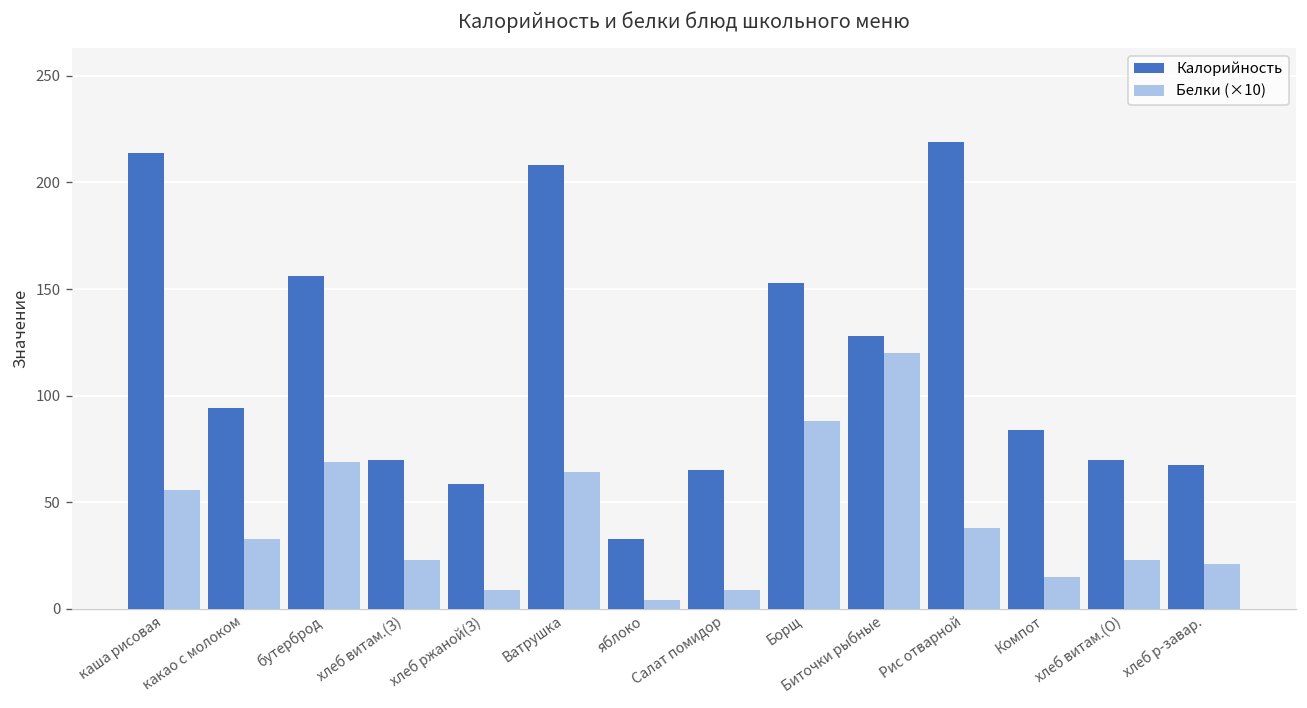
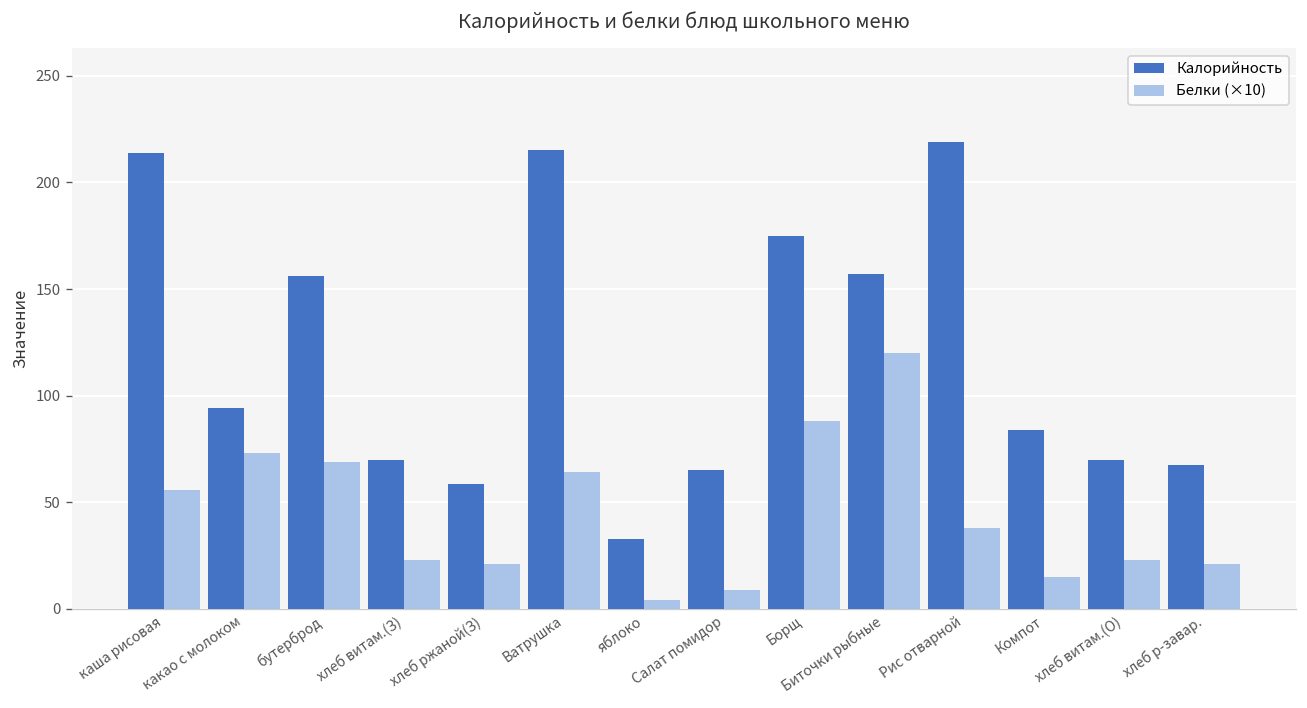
Белки (×10), какао с молоком: 33 -> 73
Белки (×10), хлеб ржаной(З): 9 -> 21
Калорийность, Ватрушка: 208 -> 215
Калорийность, Борщ: 153 -> 175
Калорийность, Биточки рыбные: 128 -> 157
